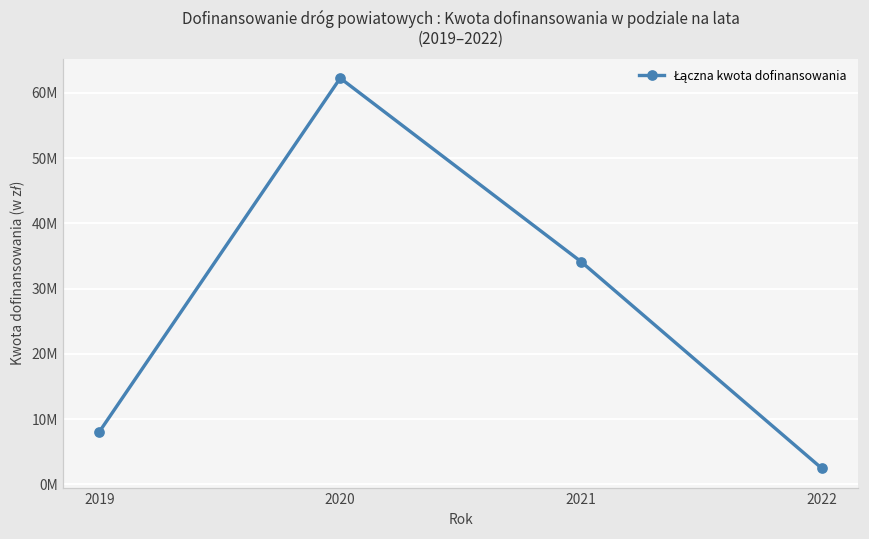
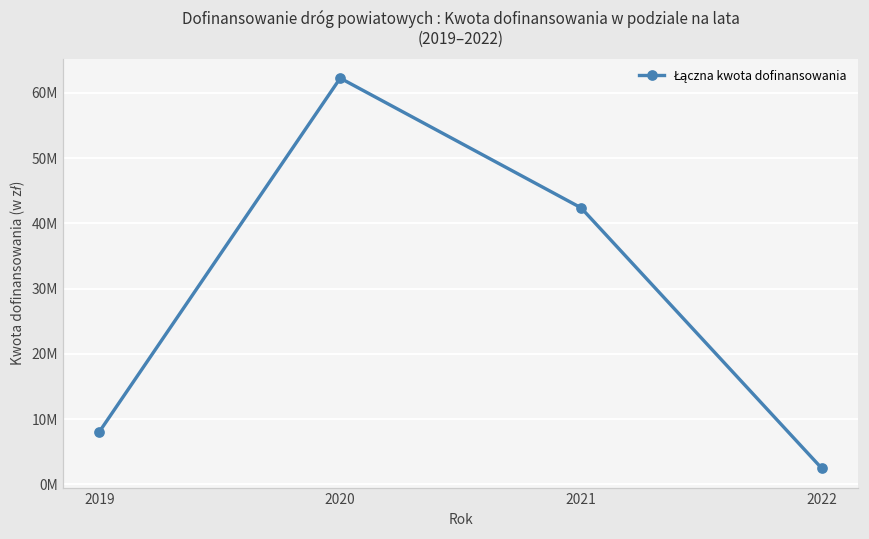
2021: 34000000 -> 42000000
